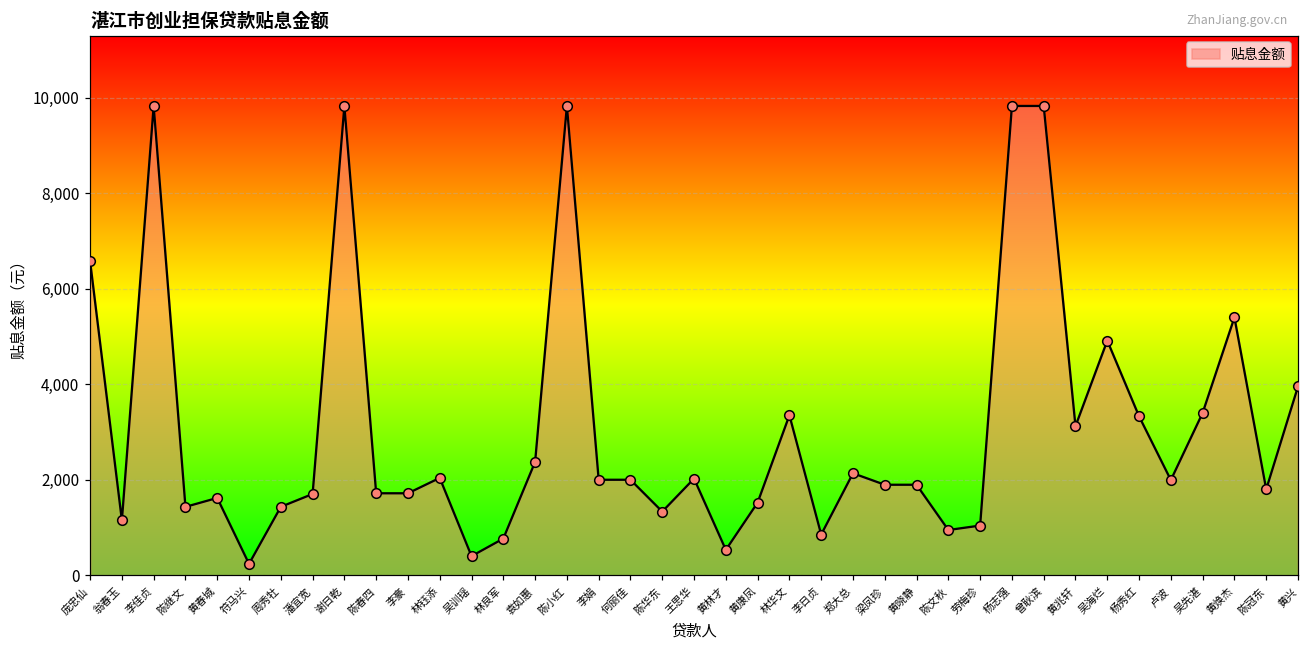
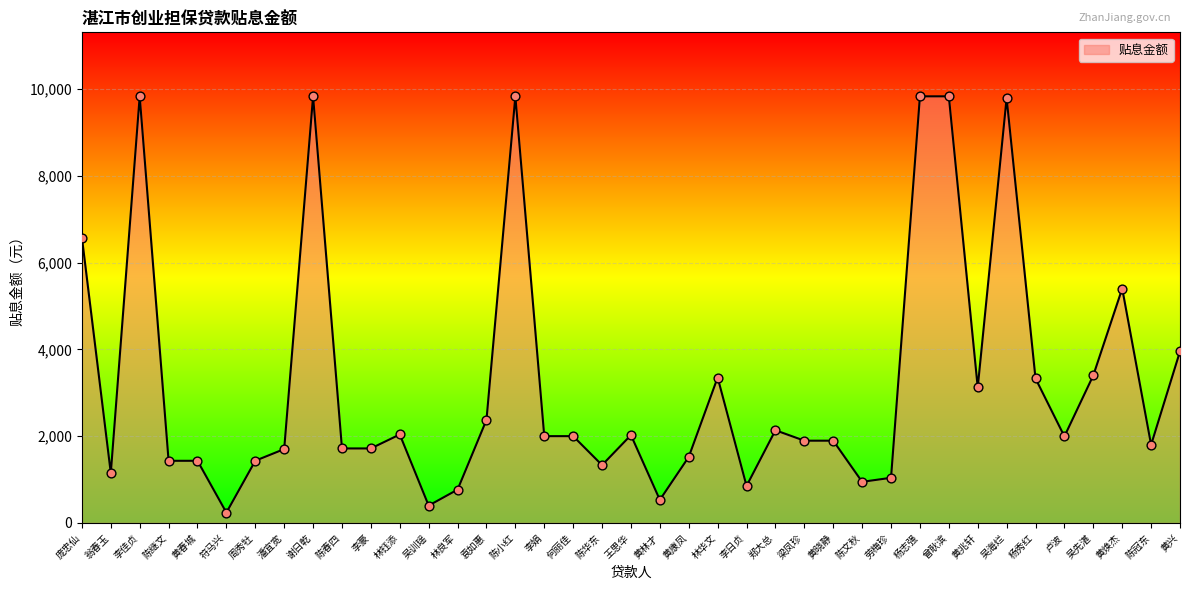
黄春城: 1,600 -> 1,400
吴海烂: 4,900 -> 9,800
